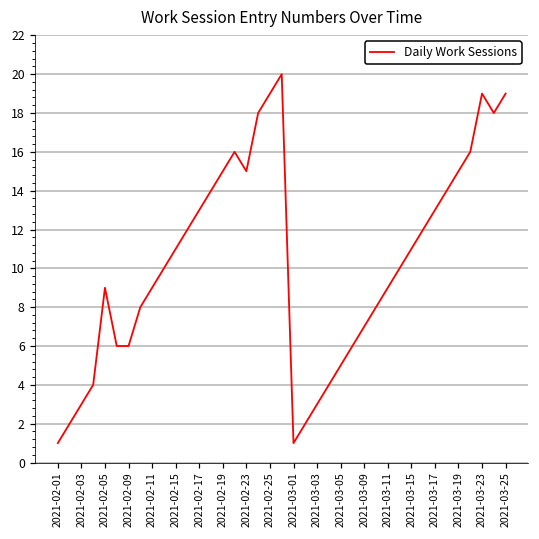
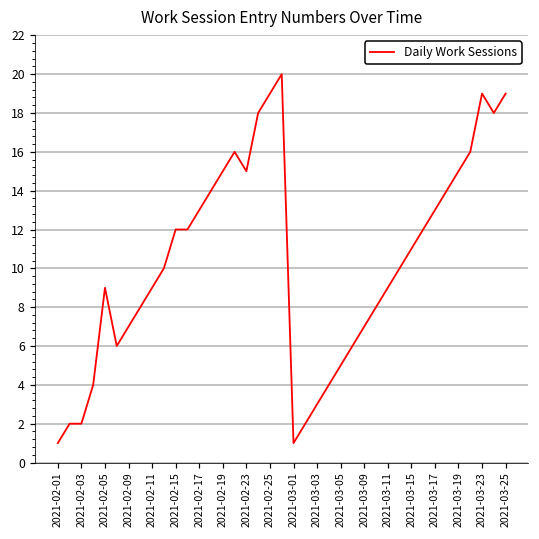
2021-02-03: 3 -> 2
2021-02-09: 6 -> 7
2021-02-15: 11 -> 12
